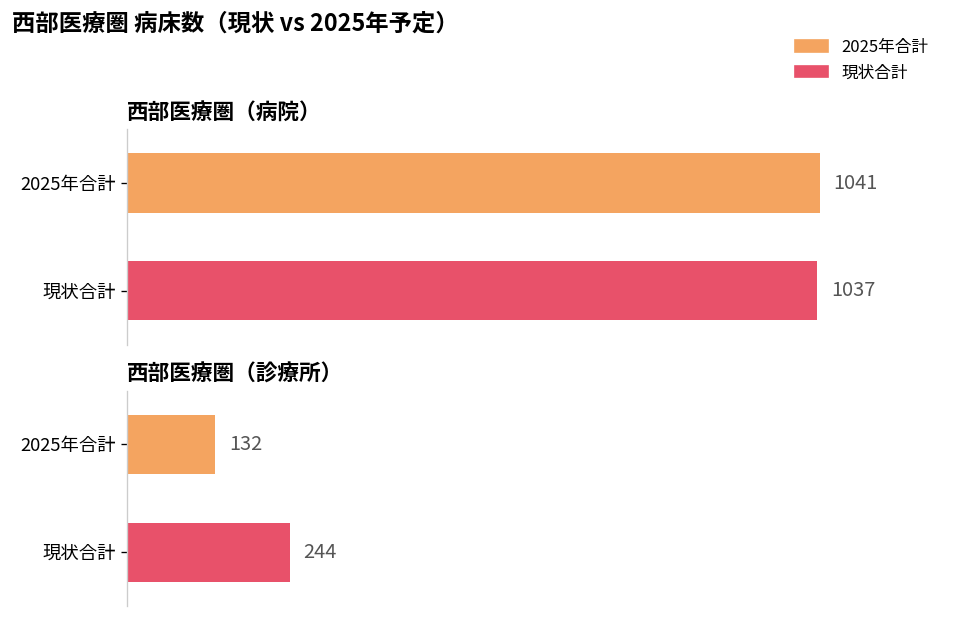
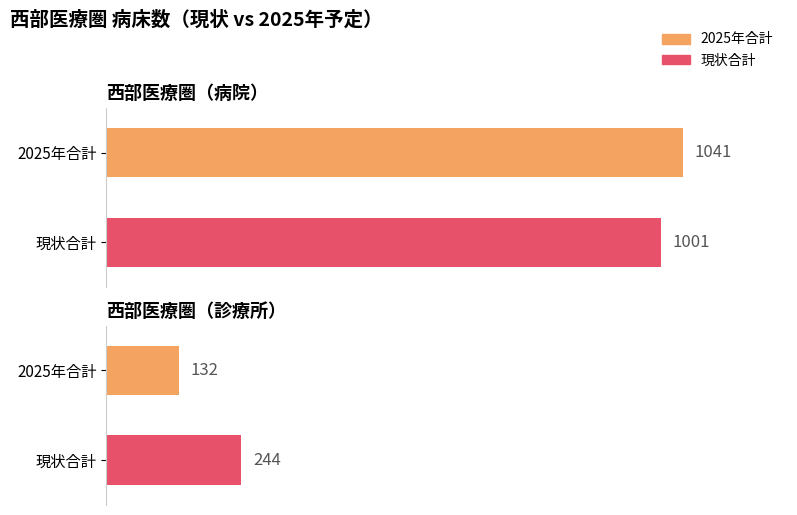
西部医療圏（病院）, 現状合計: 1037 -> 1001
